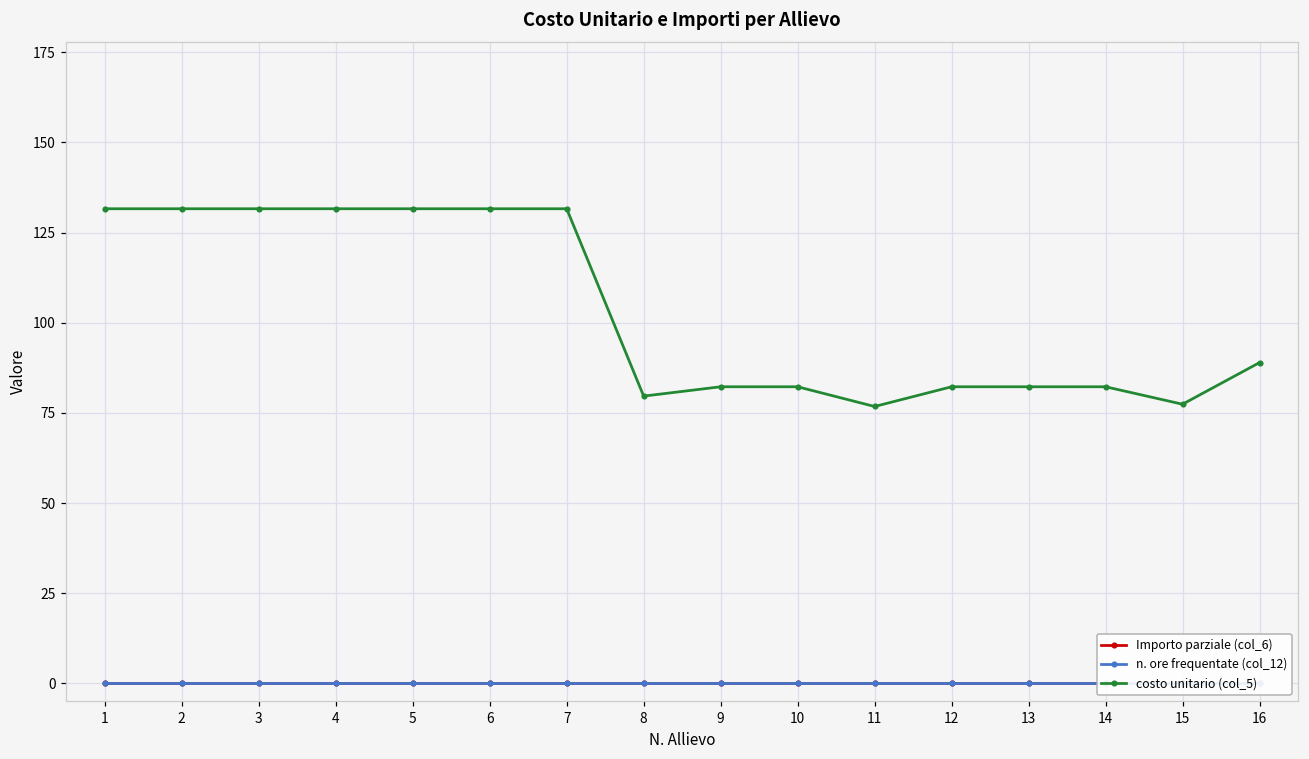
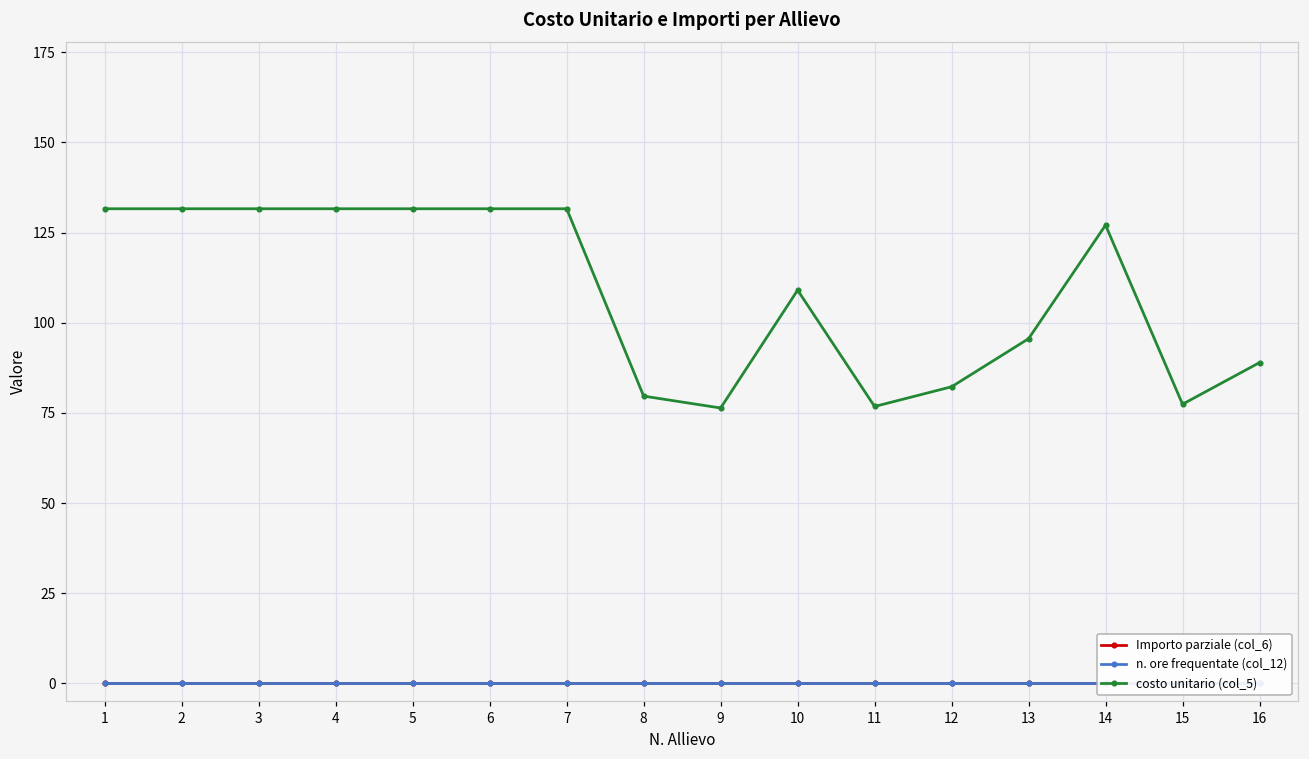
costo unitario (col_5), 9: 82 -> 76
costo unitario (col_5), 10: 82 -> 109
costo unitario (col_5), 13: 82 -> 96
costo unitario (col_5), 14: 82 -> 127
